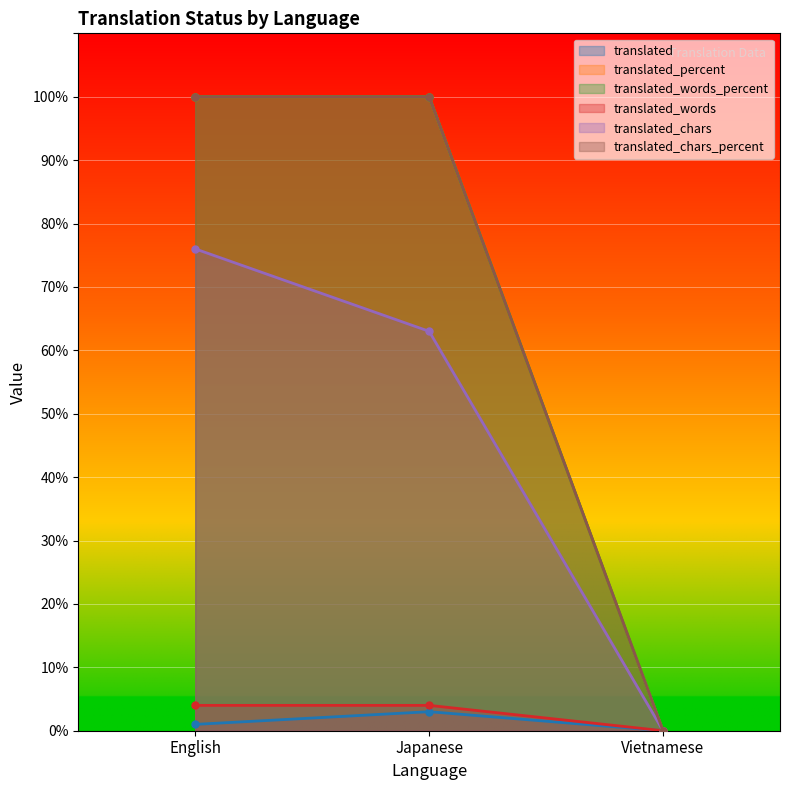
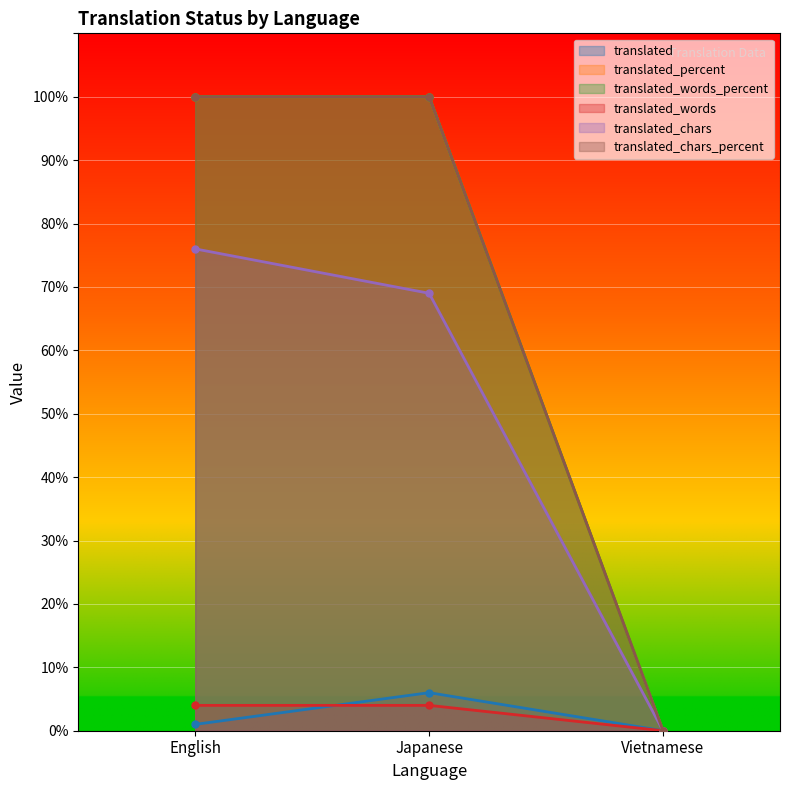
translated, Japanese: 3% -> 6%
translated_chars, Japanese: 63% -> 69%
